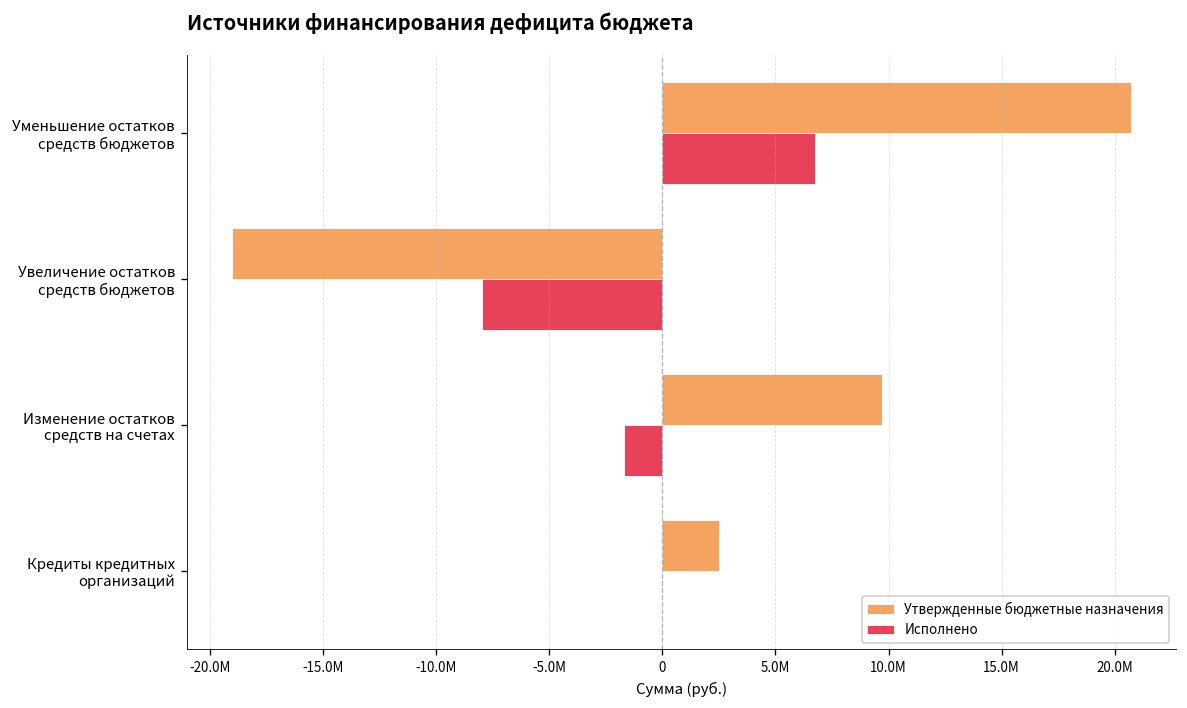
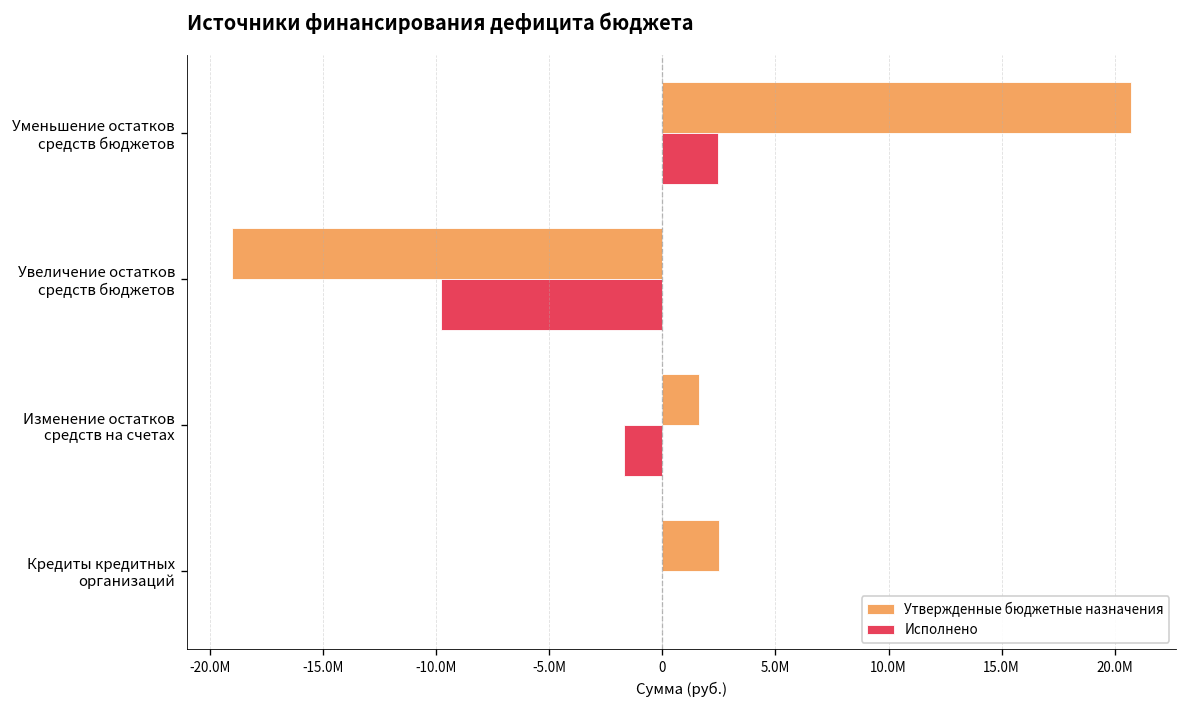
Исполнено, Уменьшение остатков средств бюджетов: 6800000 -> 2500000
Исполнено, Увеличение остатков средств бюджетов: -8000000 -> -9800000
Утвержденные бюджетные назначения, Изменение остатков средств на счетах: 9700000 -> 1600000
